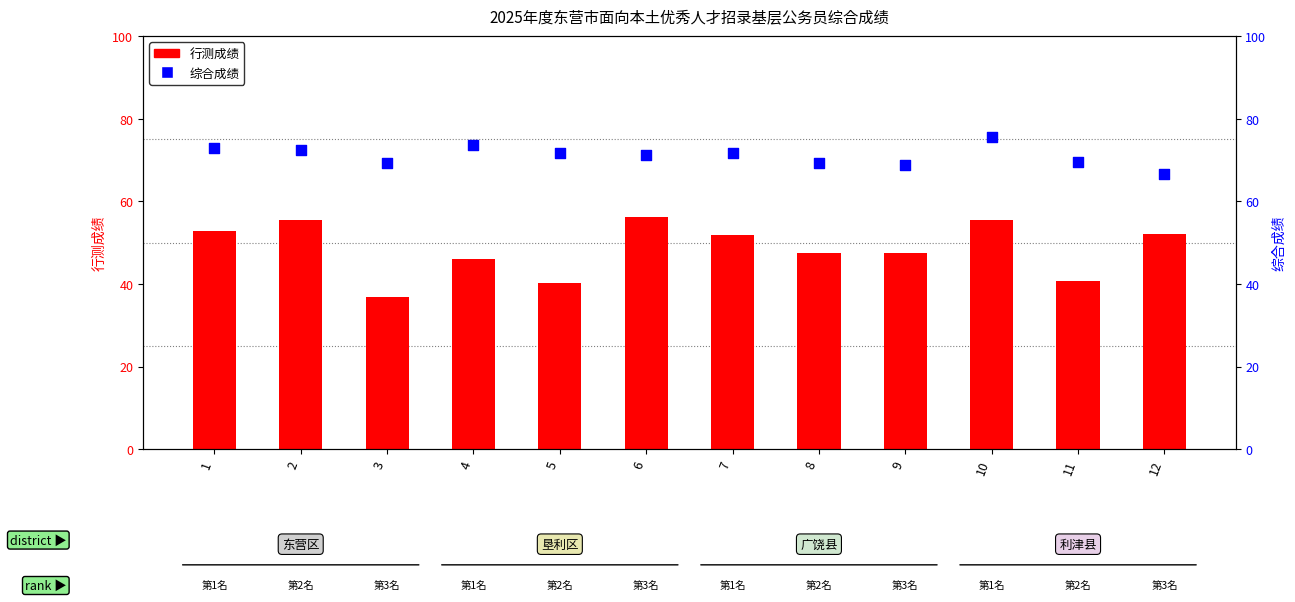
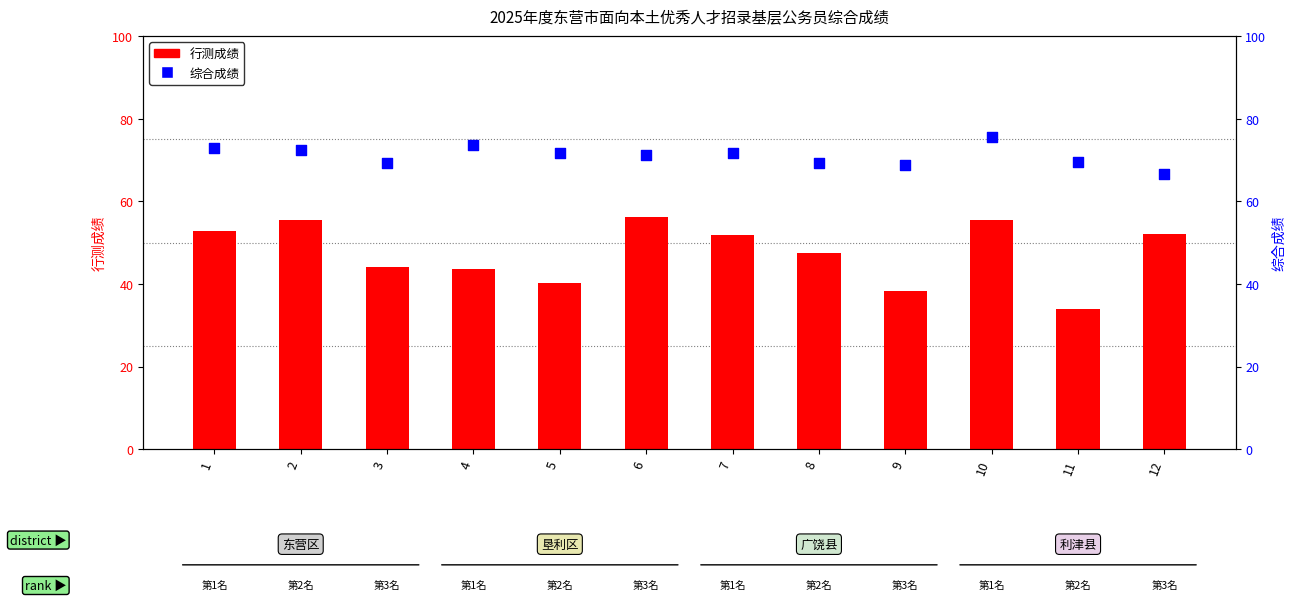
行测成绩, 3: 37 -> 44
行测成绩, 4: 46 -> 44
行测成绩, 9: 48 -> 38
行测成绩, 11: 41 -> 34
